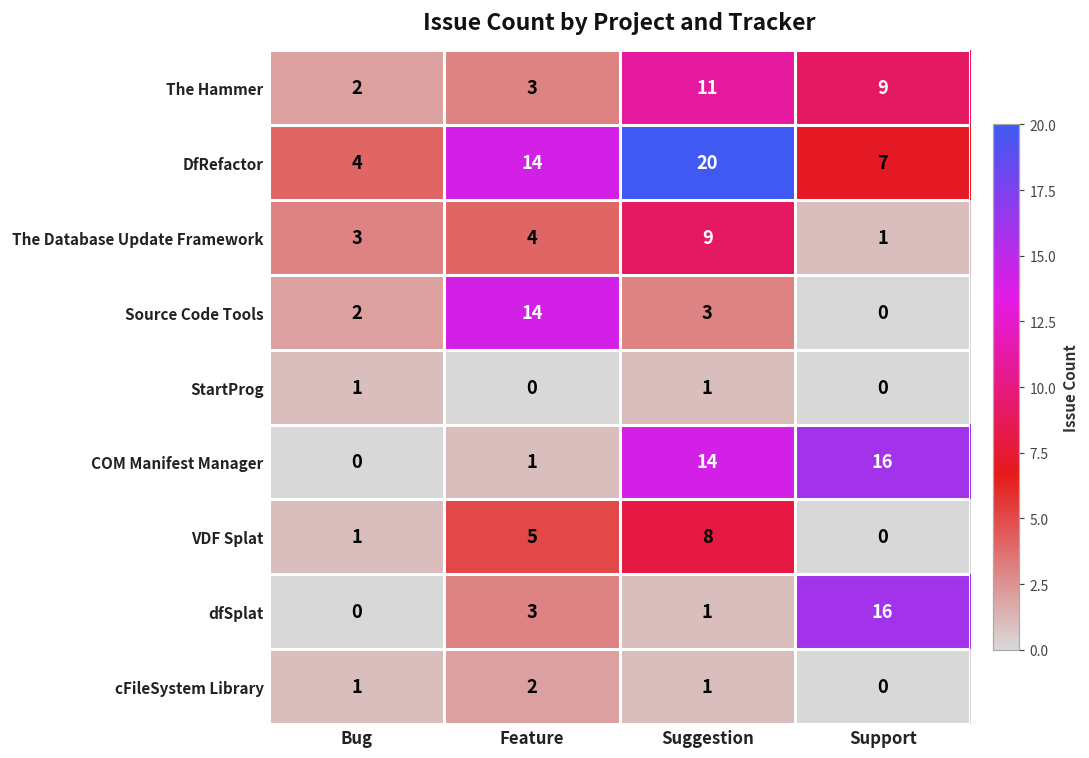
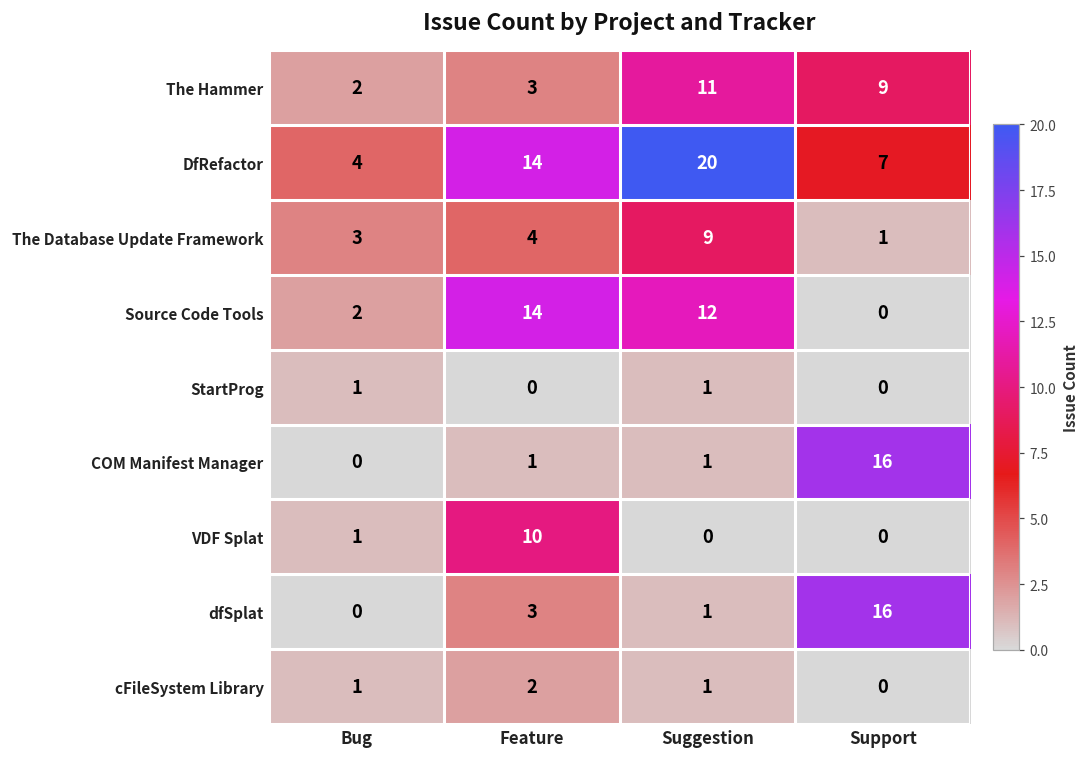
Source Code Tools, Suggestion: 3 -> 12
COM Manifest Manager, Suggestion: 14 -> 1
VDF Splat, Feature: 5 -> 10
VDF Splat, Suggestion: 8 -> 0
